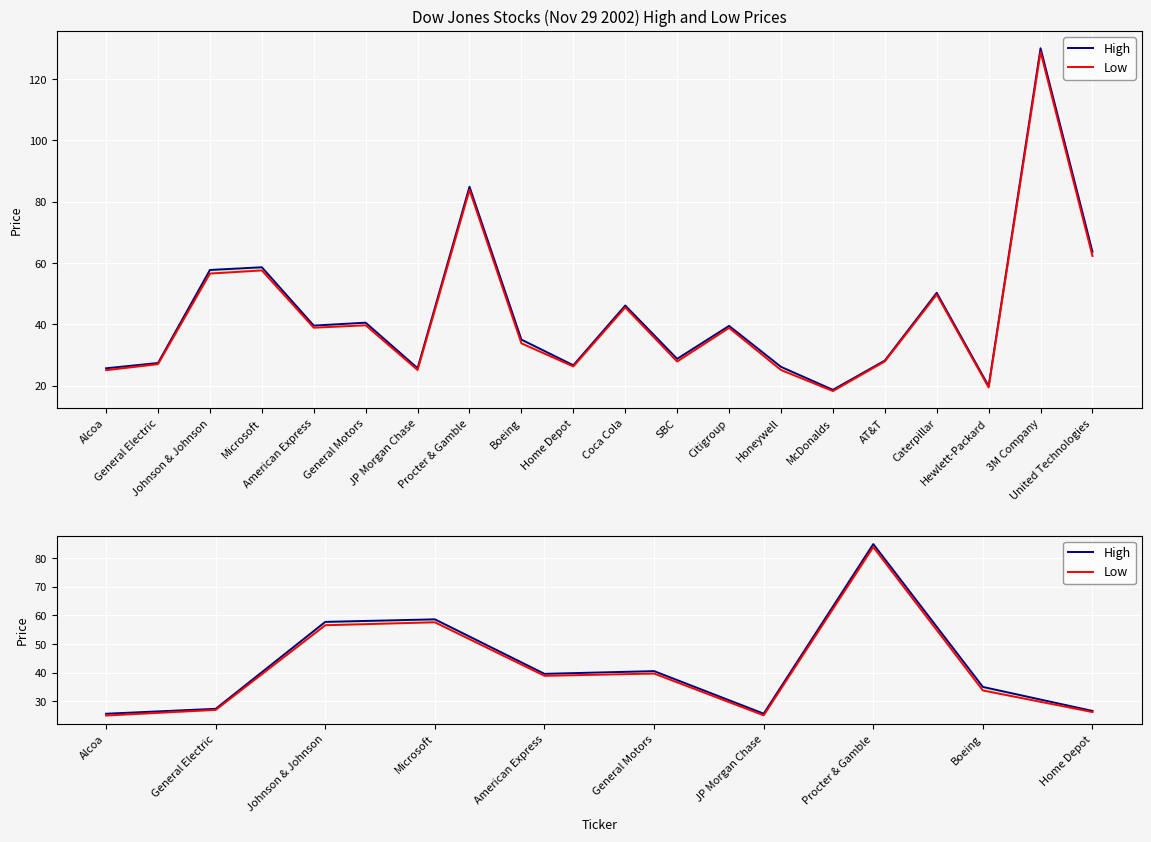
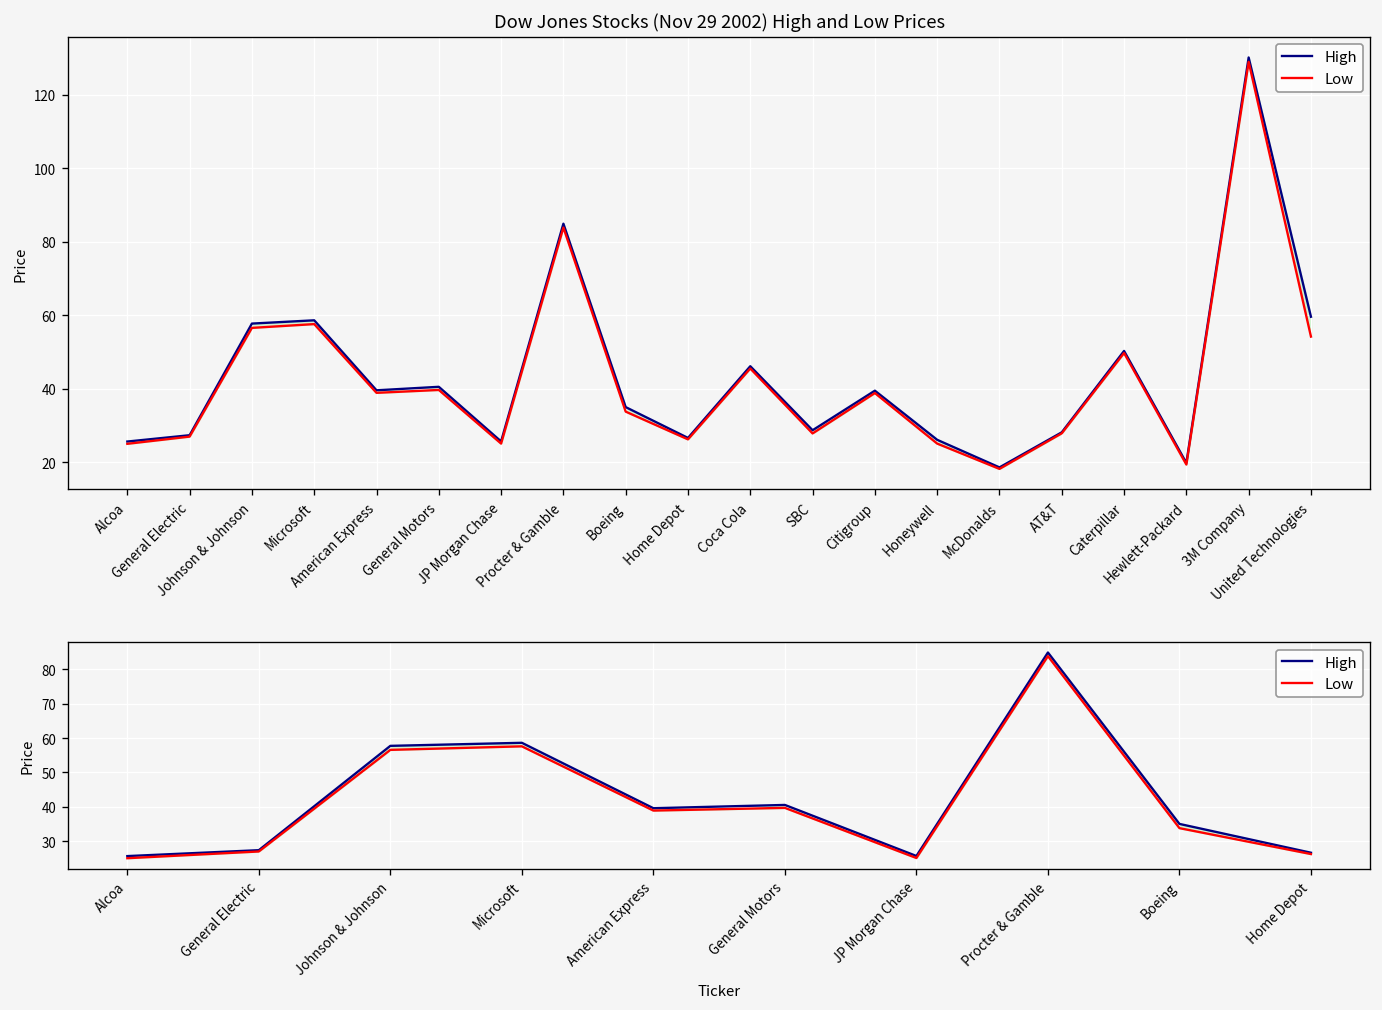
Dow Jones Stocks (Nov 29 2002) High and Low Prices, High, United Technologies: 64 -> 60
Dow Jones Stocks (Nov 29 2002) High and Low Prices, Low, United Technologies: 62 -> 54
